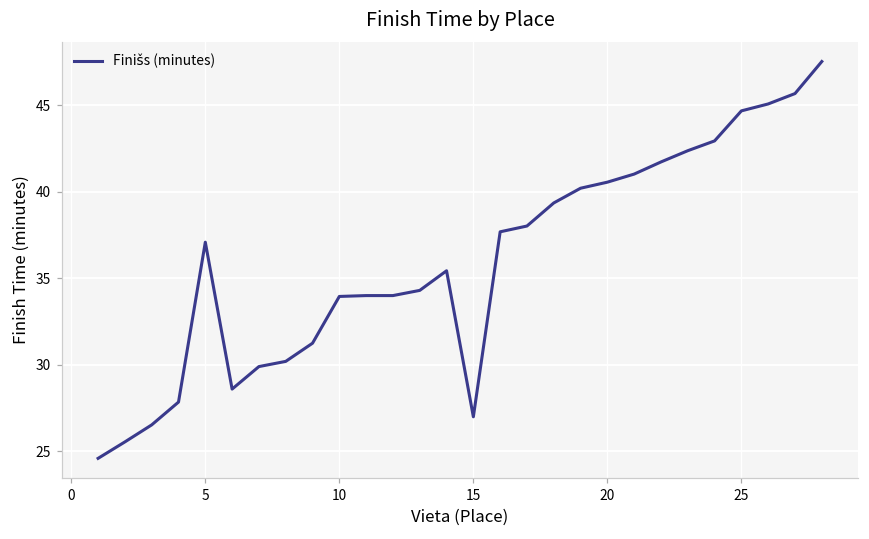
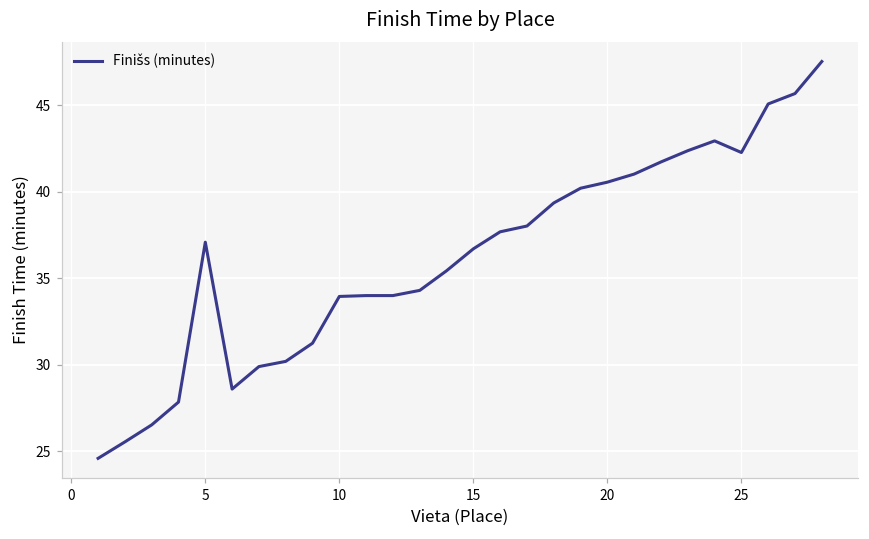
15: 27.0 -> 36.7
25: 44.7 -> 42.3
